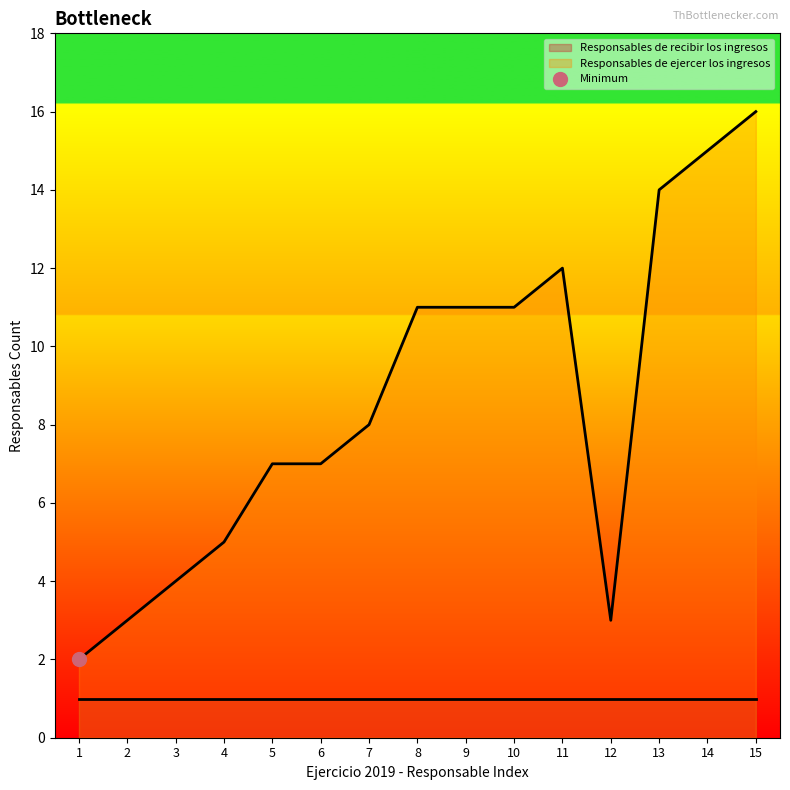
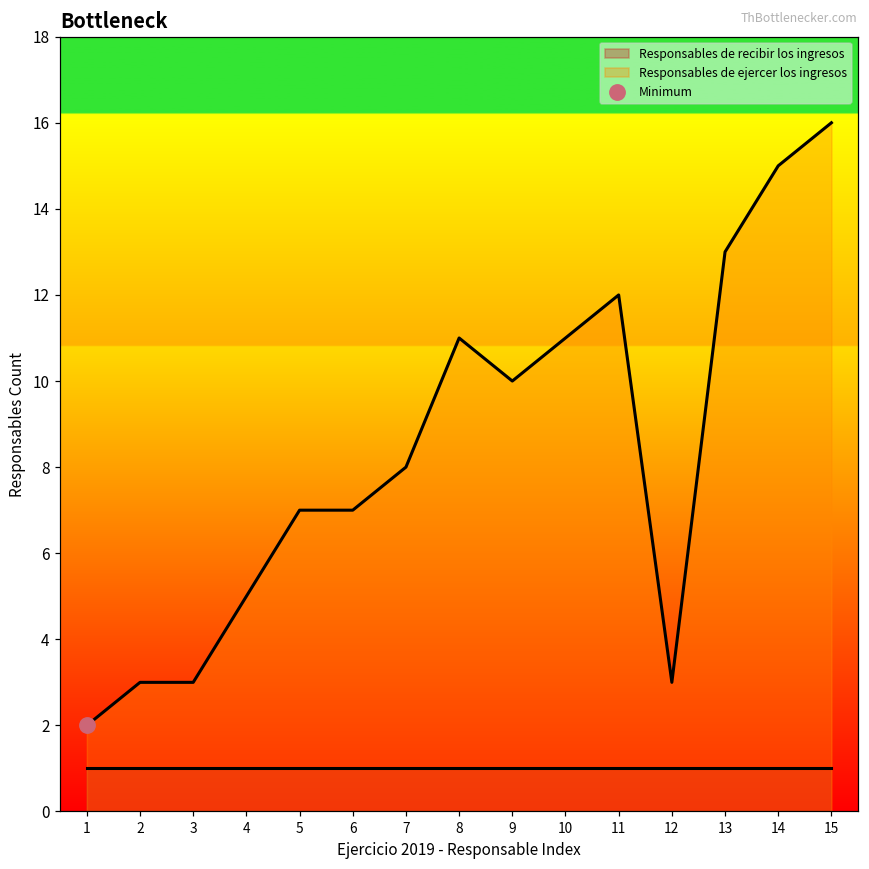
Responsables de ejercer los ingresos, 3: 4 -> 3
Responsables de ejercer los ingresos, 9: 11 -> 10
Responsables de ejercer los ingresos, 13: 14 -> 13
